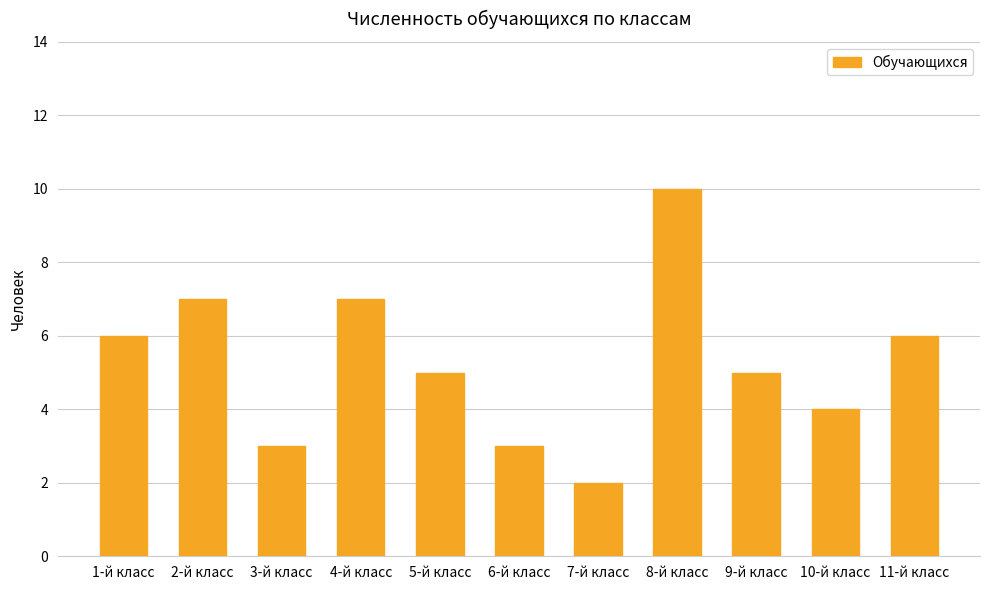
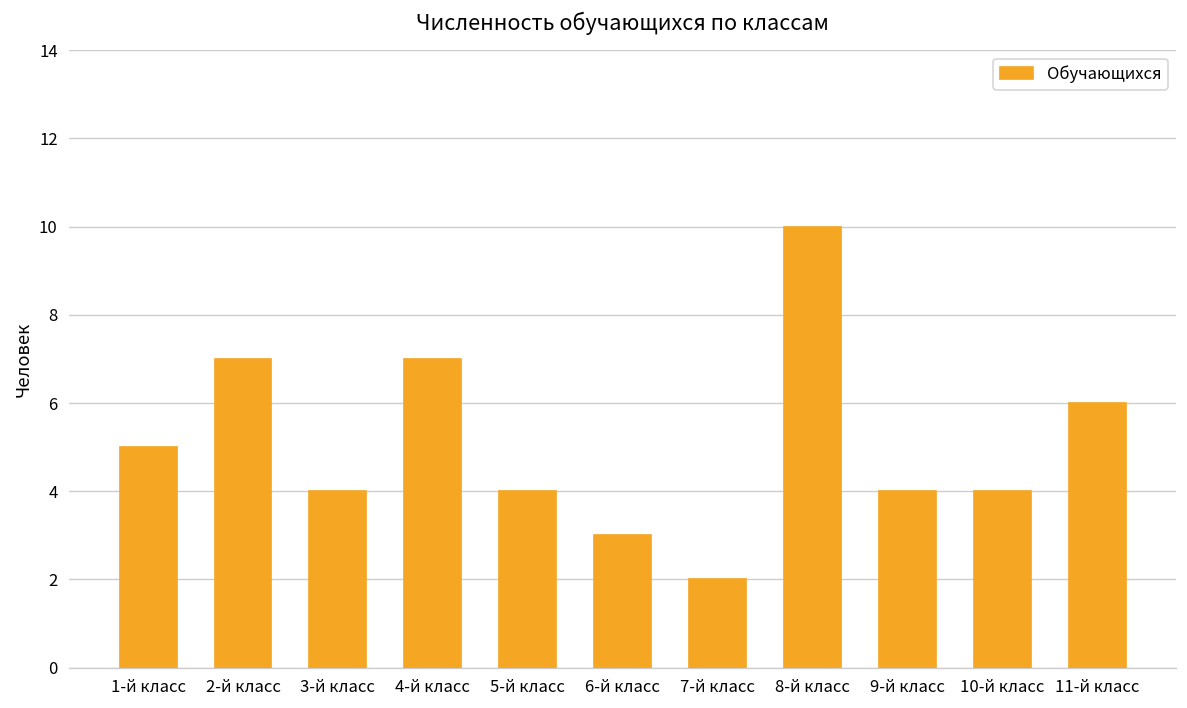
1-й класс: 6 -> 5
3-й класс: 3 -> 4
5-й класс: 5 -> 4
9-й класс: 5 -> 4
